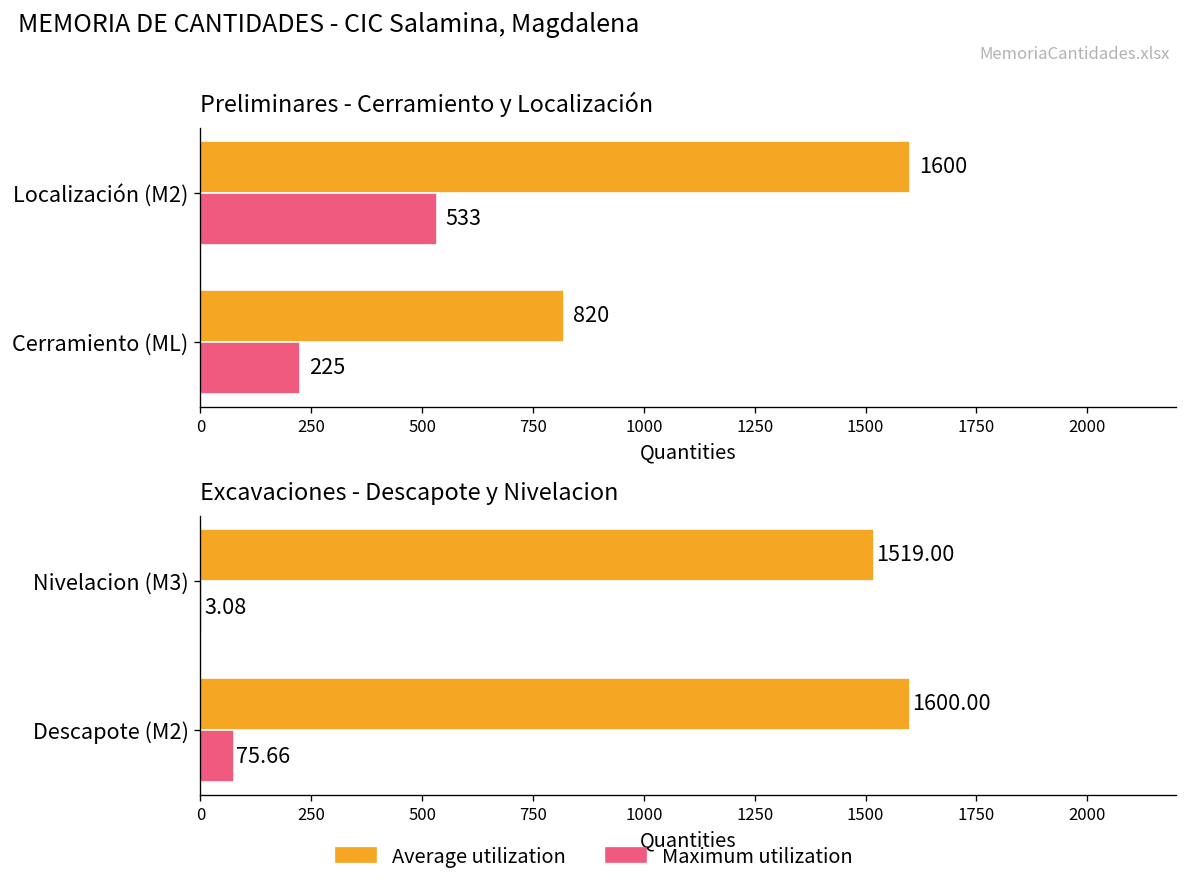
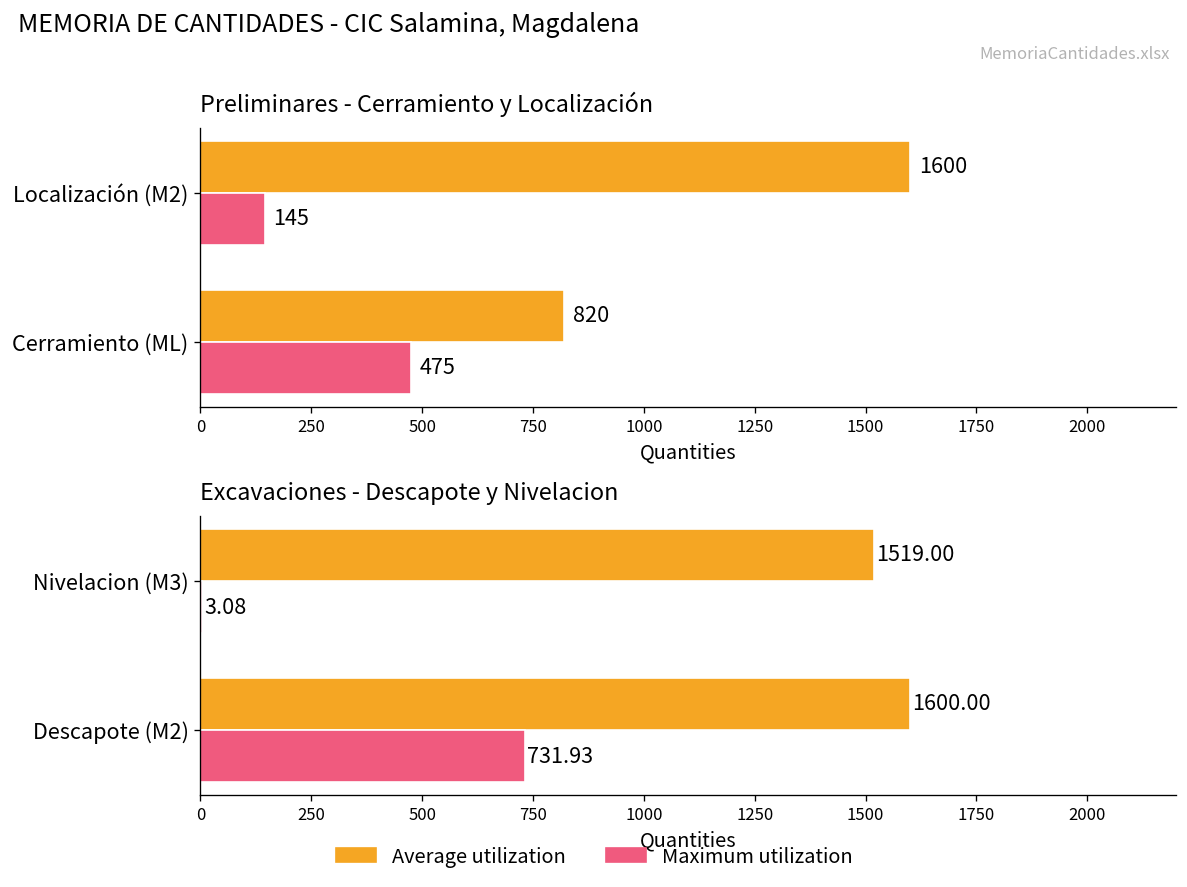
Preliminares - Cerramiento y Localización, Maximum utilization, Localización (M2): 533 -> 145
Preliminares - Cerramiento y Localización, Maximum utilization, Cerramiento (ML): 225 -> 475
Excavaciones - Descapote y Nivelacion, Maximum utilization, Descapote (M2): 75.66 -> 731.93
